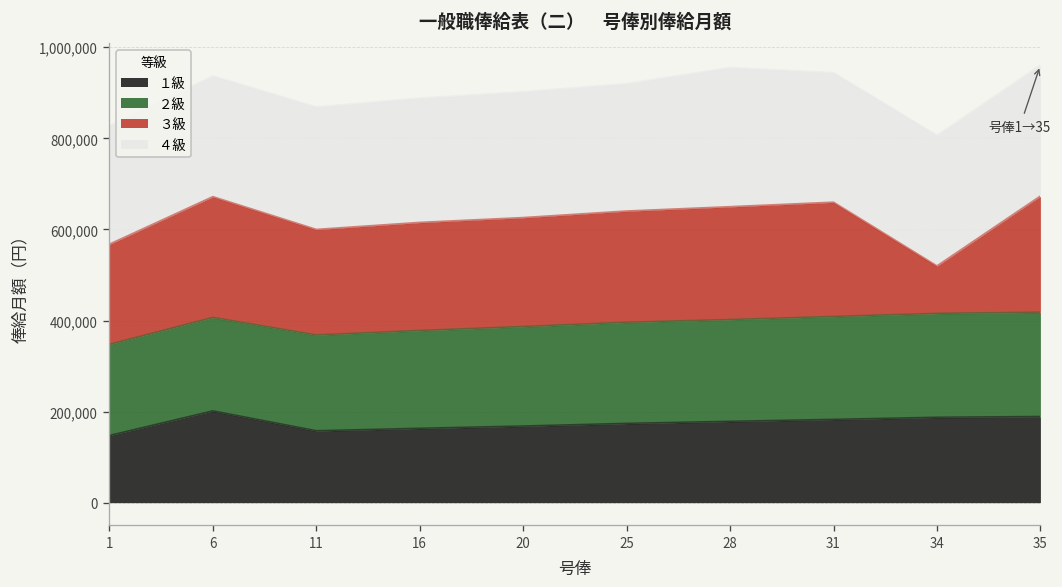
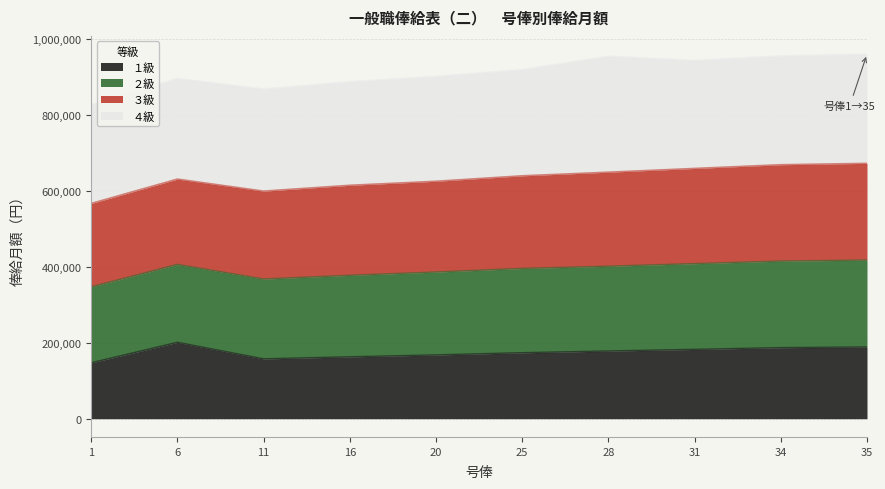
３級, 6: 270,000 -> 230,000
３級, 34: 100,000 -> 250,000
